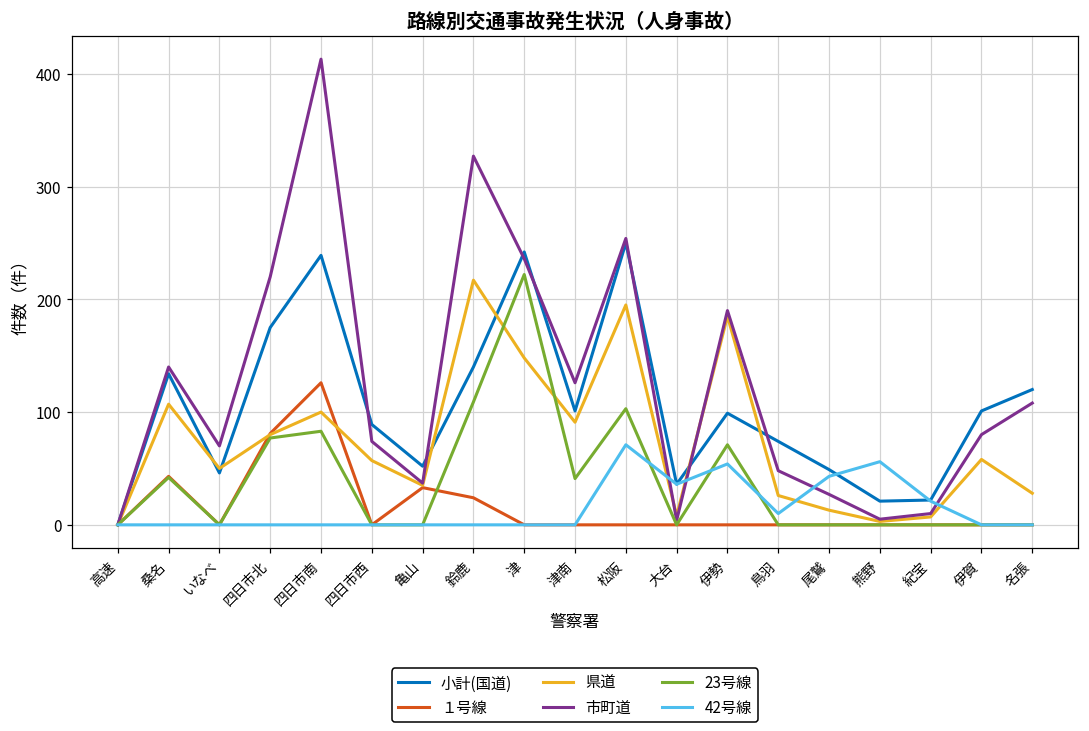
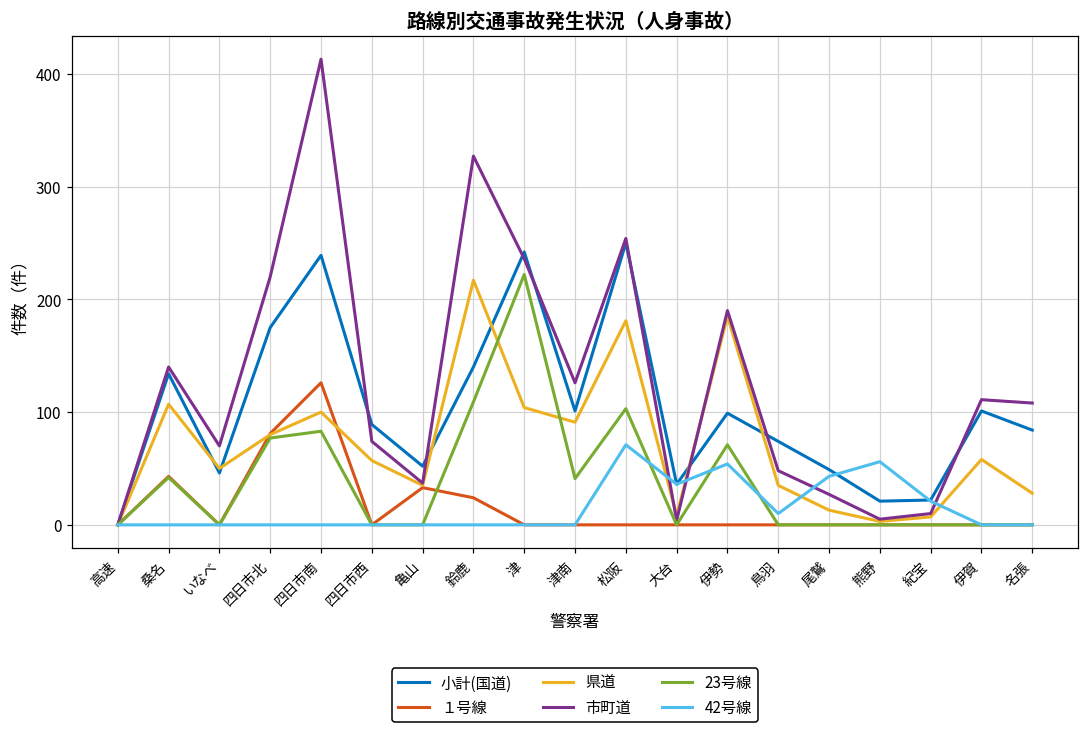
県道, 津: 148 -> 104
県道, 松阪: 195 -> 181
県道, 鳥羽: 26 -> 35
市町道, 伊賀: 80 -> 111
小計(国道), 名張: 120 -> 84
